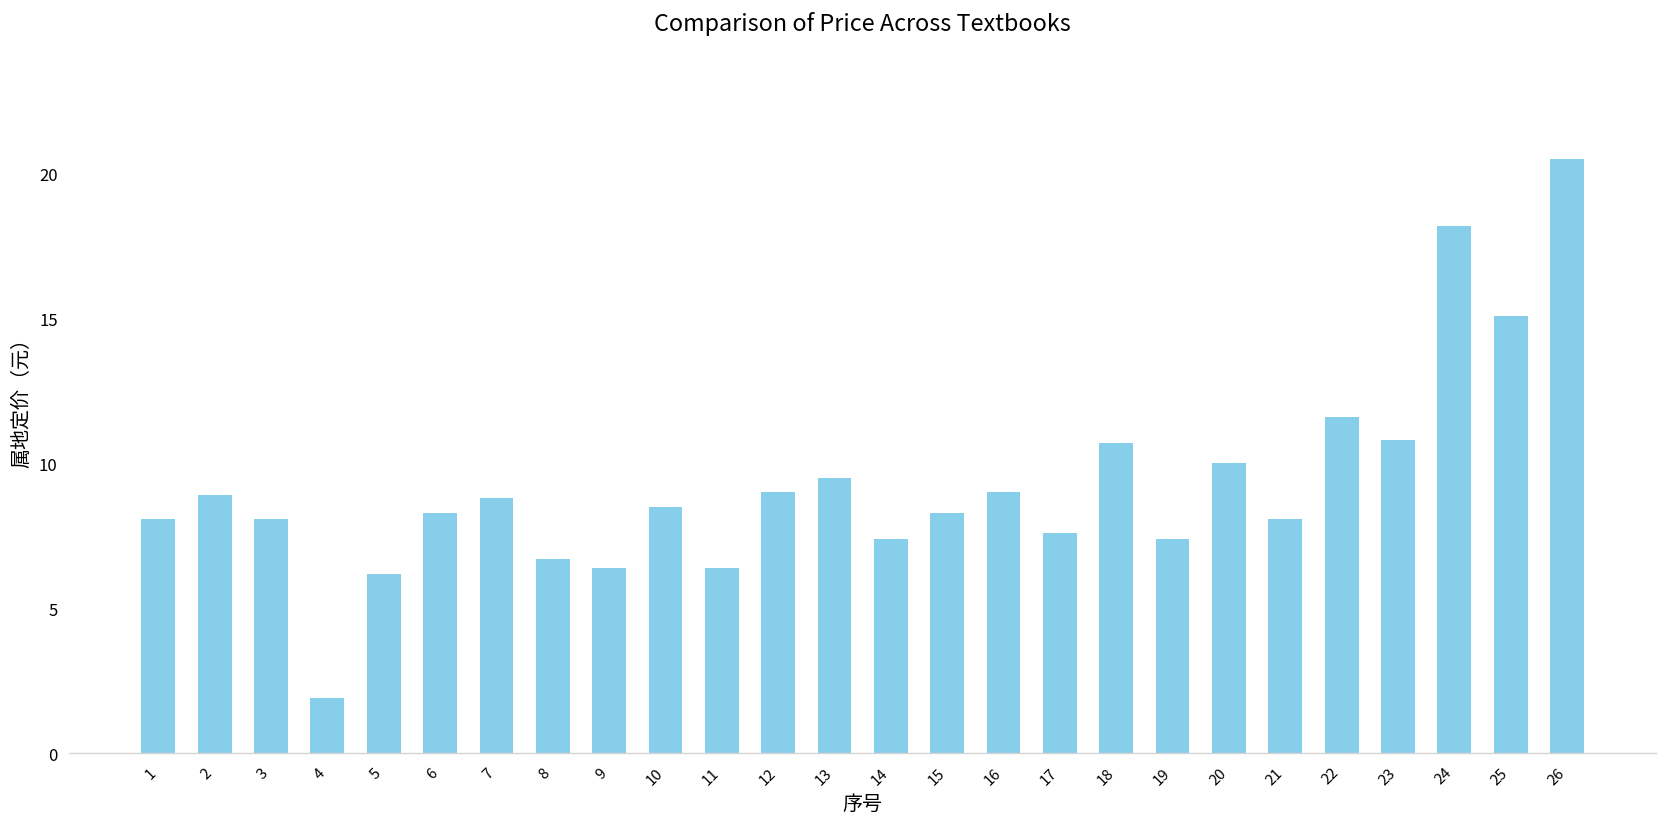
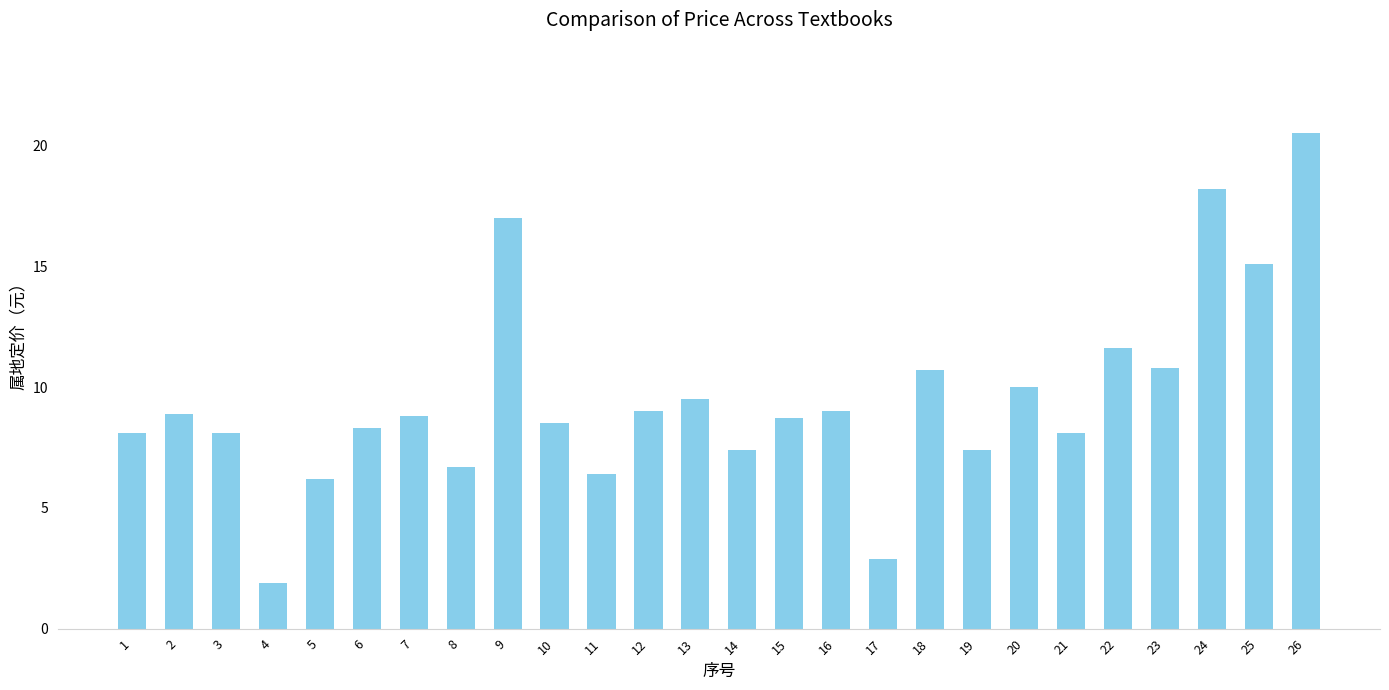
9: 6.4 -> 17.0
15: 8.3 -> 8.7
17: 7.6 -> 2.9
